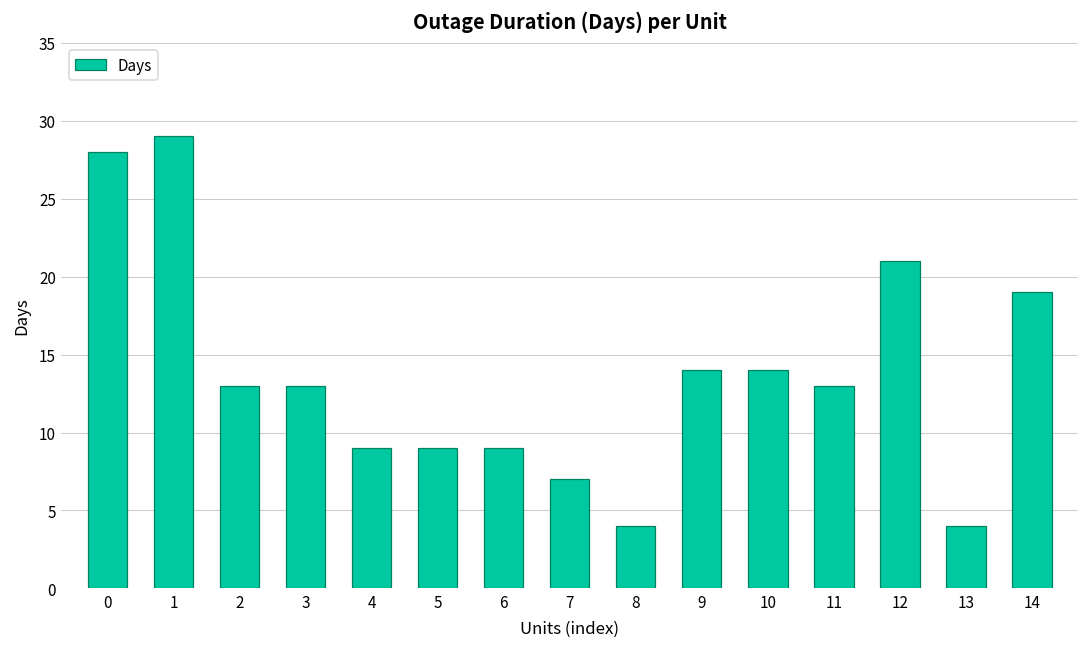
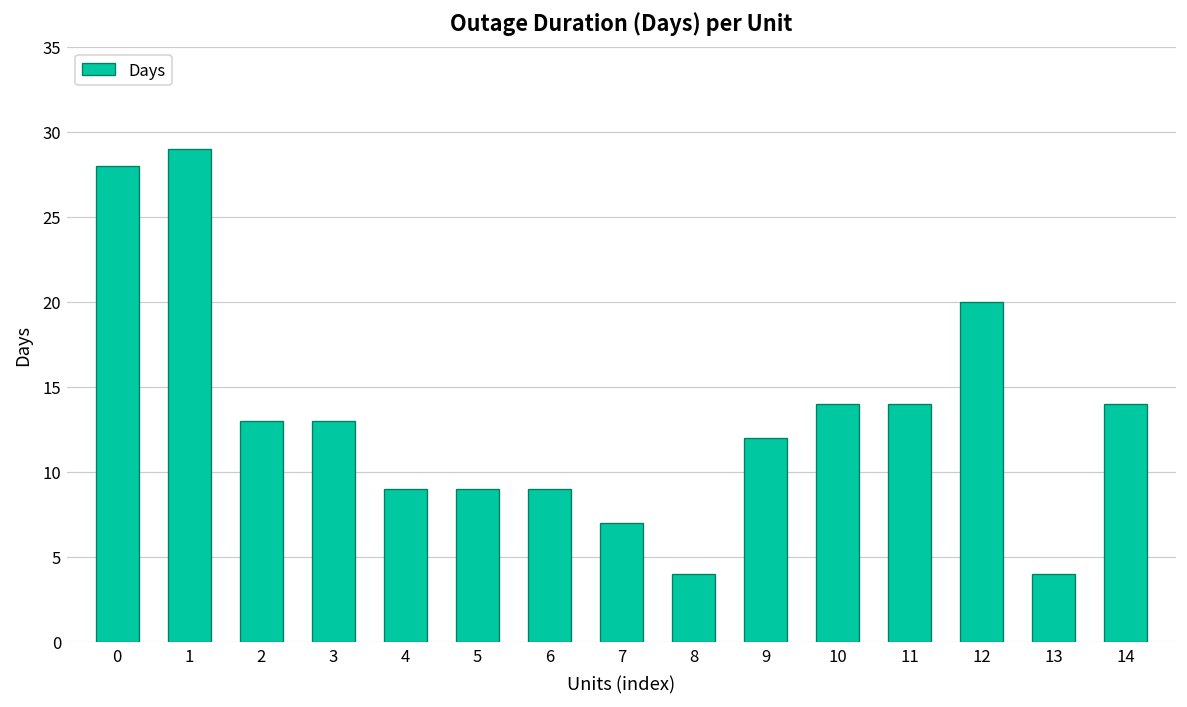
9: 14 -> 12
11: 13 -> 14
12: 21 -> 20
14: 19 -> 14
